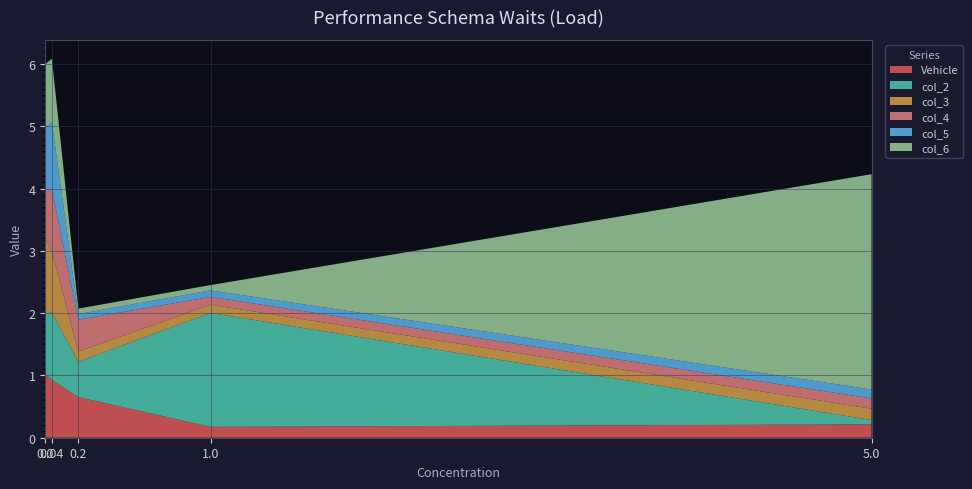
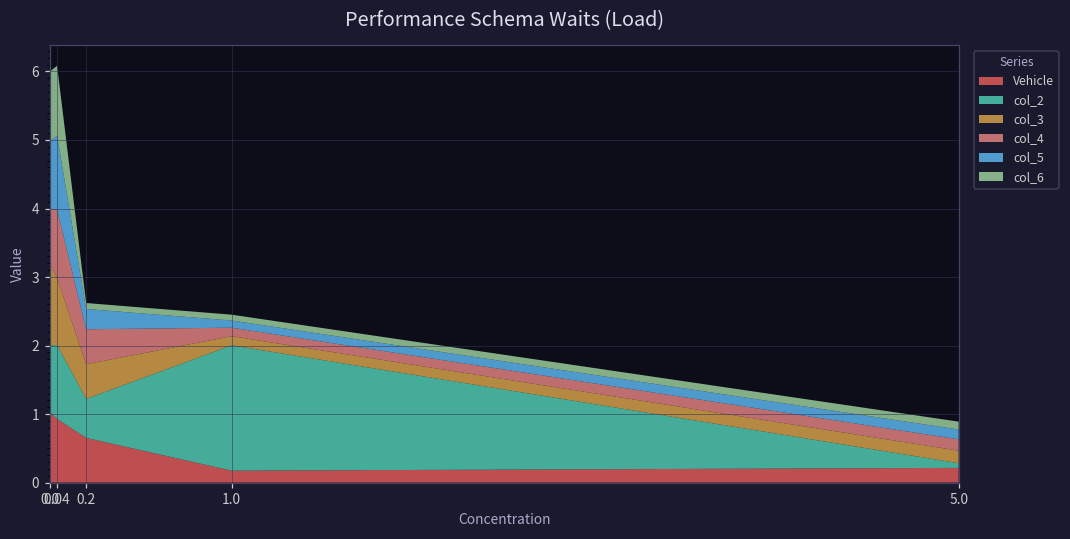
col_3, 0.2: 0.2 -> 0.5
col_5, 0.2: 0.1 -> 0.3
col_6, 5.0: 3.5 -> 0.1
